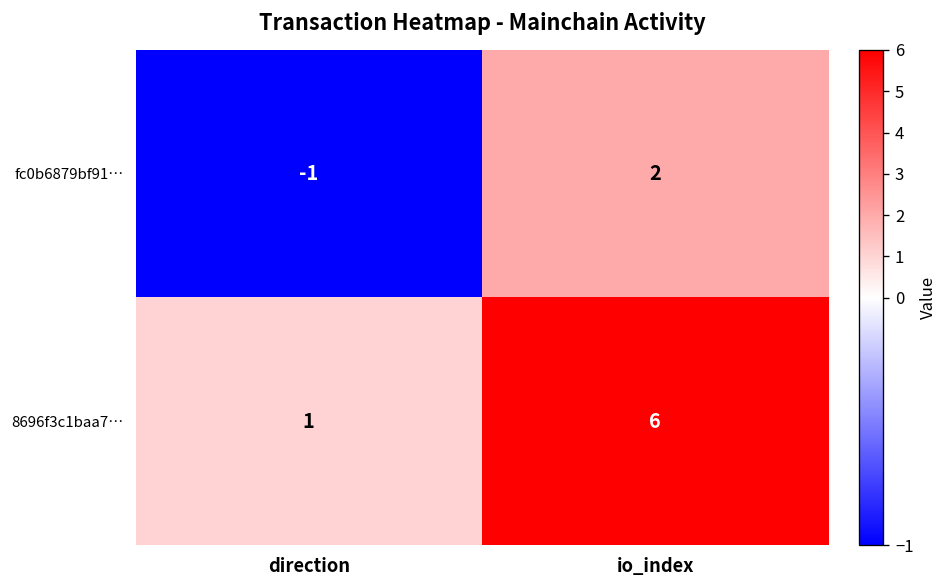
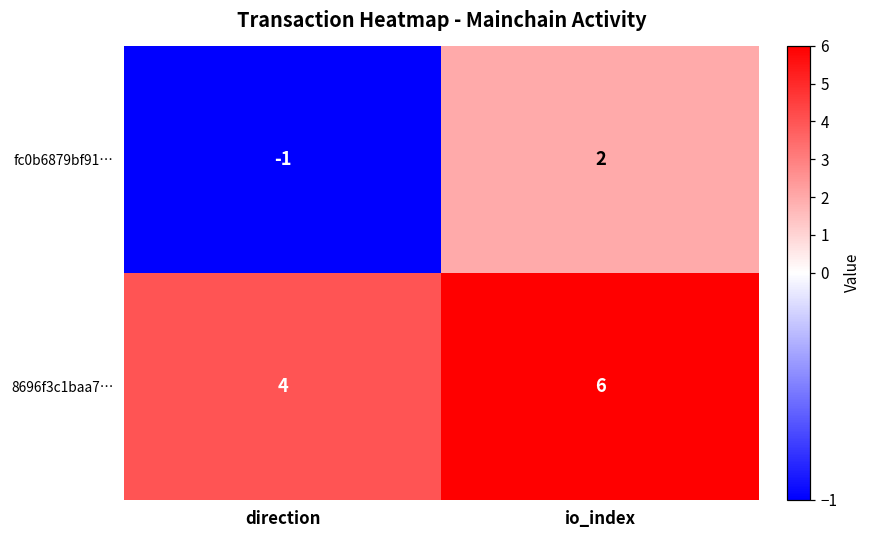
8696f3c1baa7…, direction: 1 -> 4
